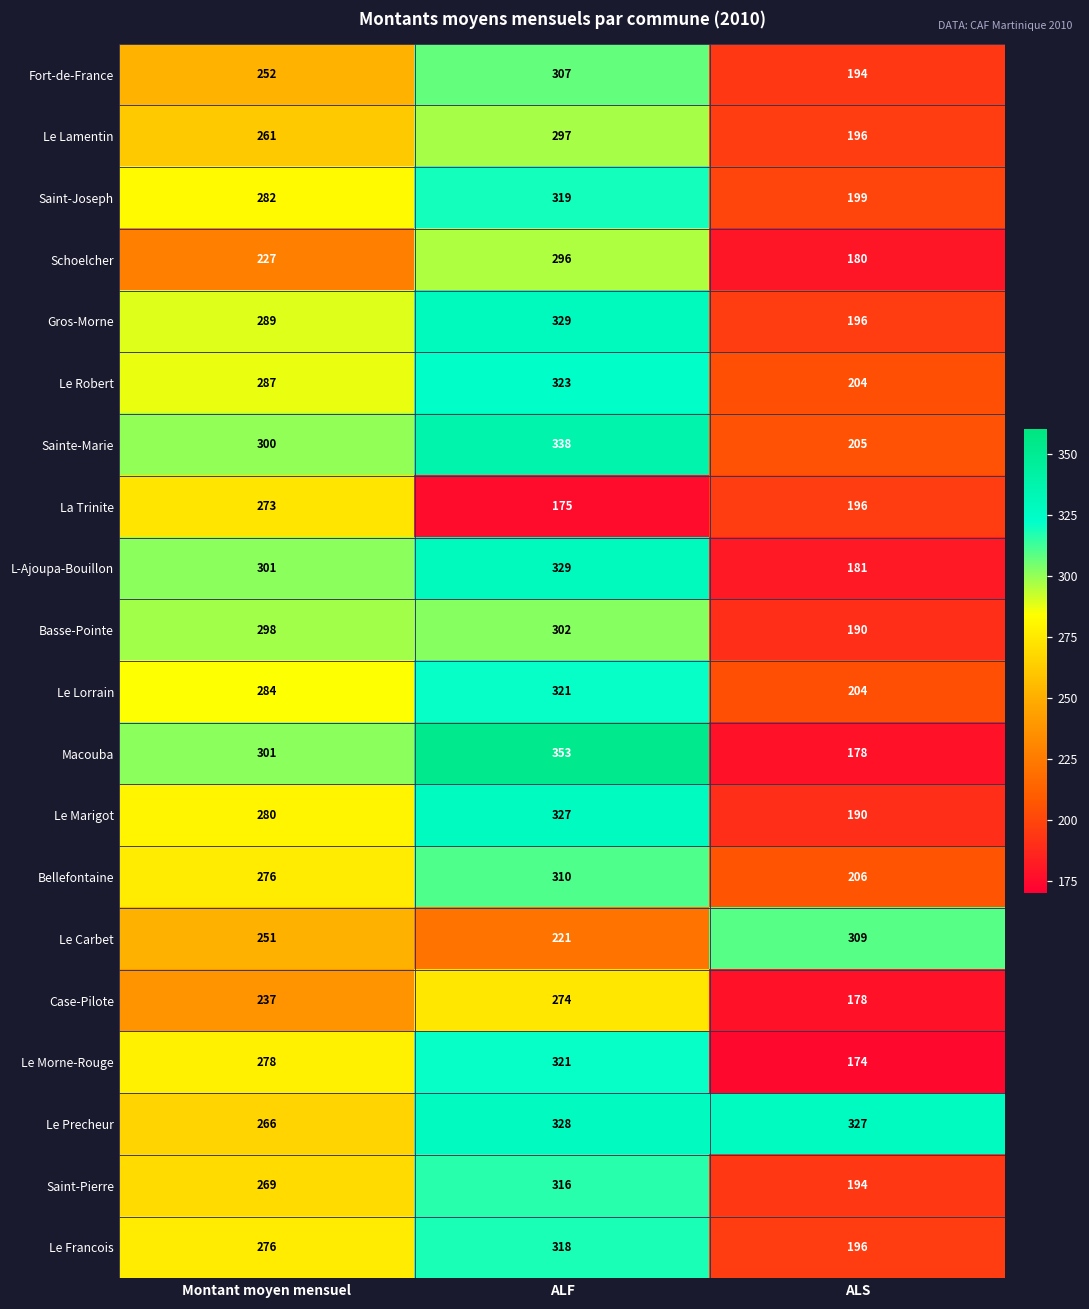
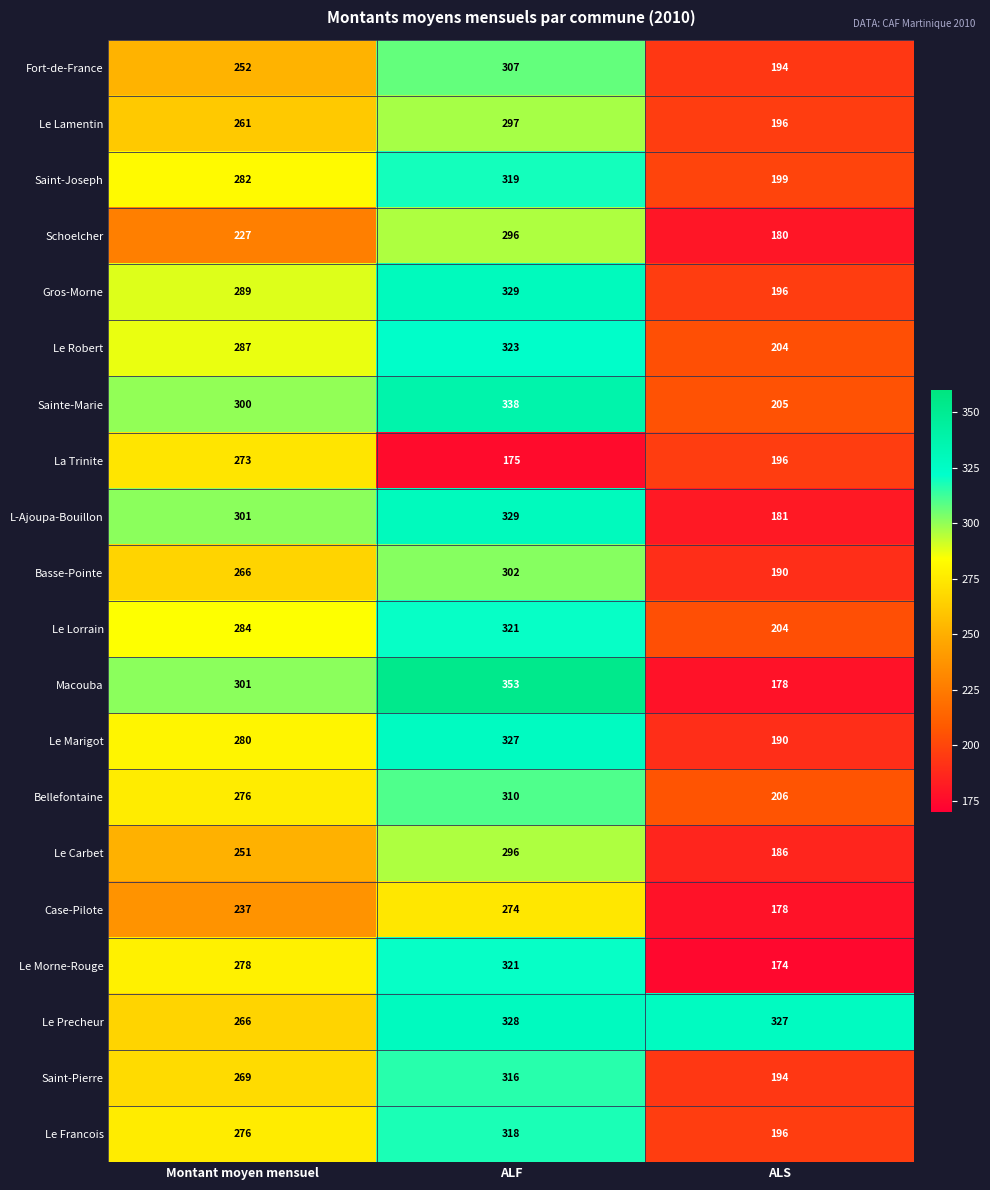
Basse-Pointe, Montant moyen mensuel: 298 -> 266
Le Carbet, ALF: 221 -> 296
Le Carbet, ALS: 309 -> 186
